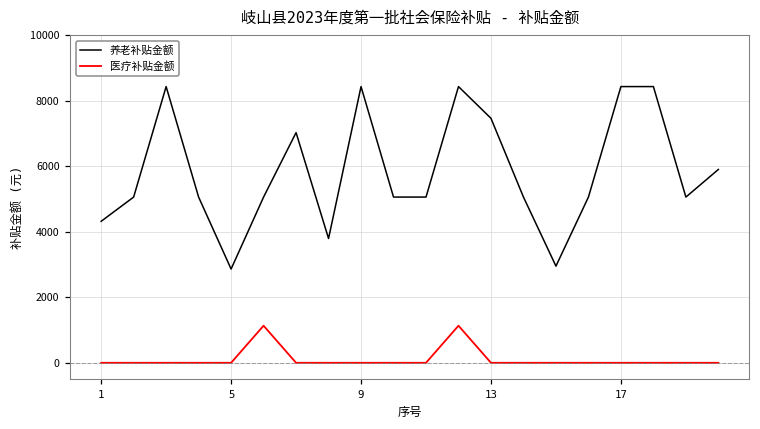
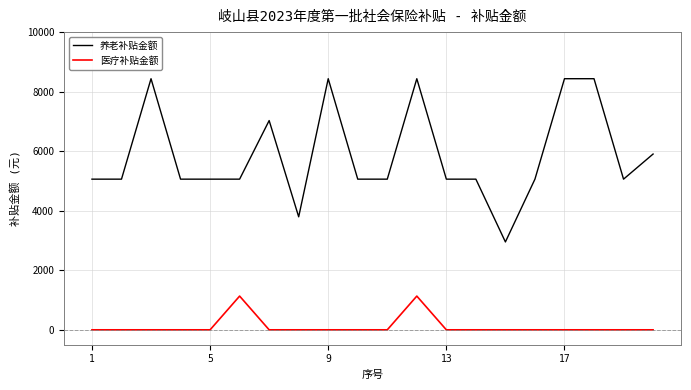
养老补贴金额, 1: 4300 -> 5100
养老补贴金额, 5: 2900 -> 5100
养老补贴金额, 13: 7500 -> 5100
